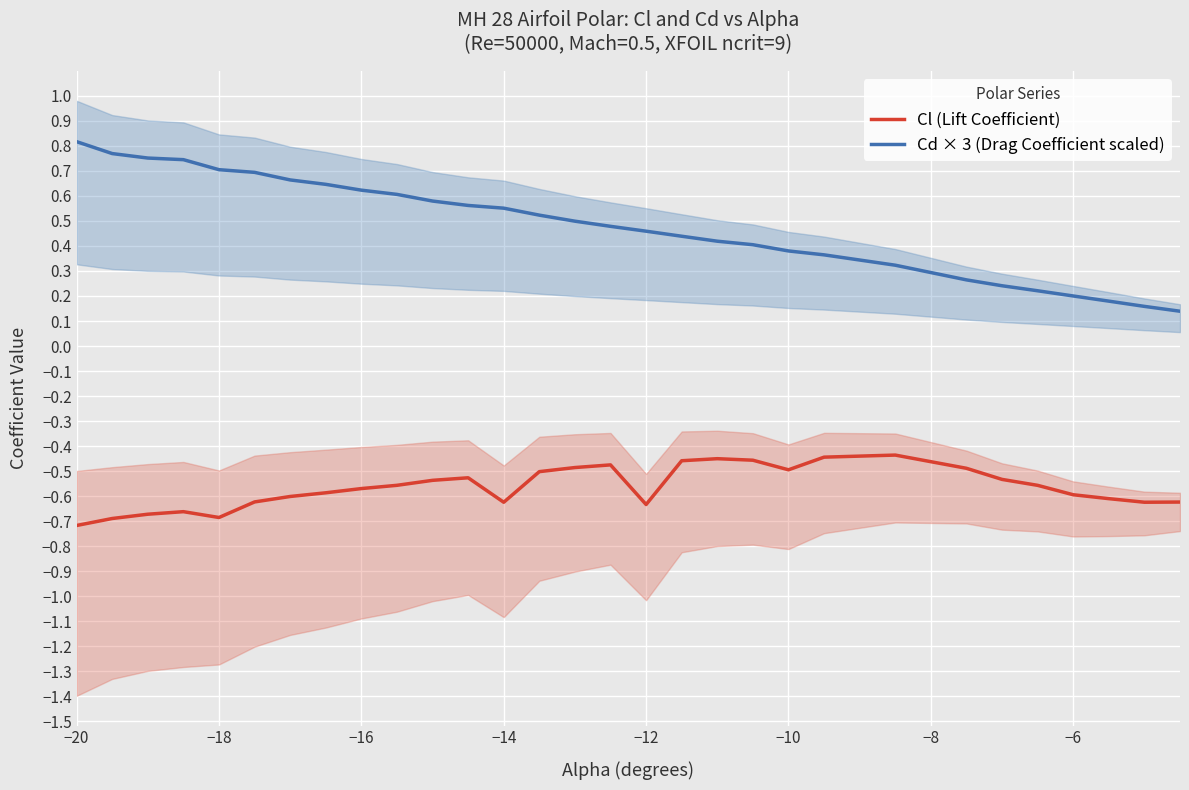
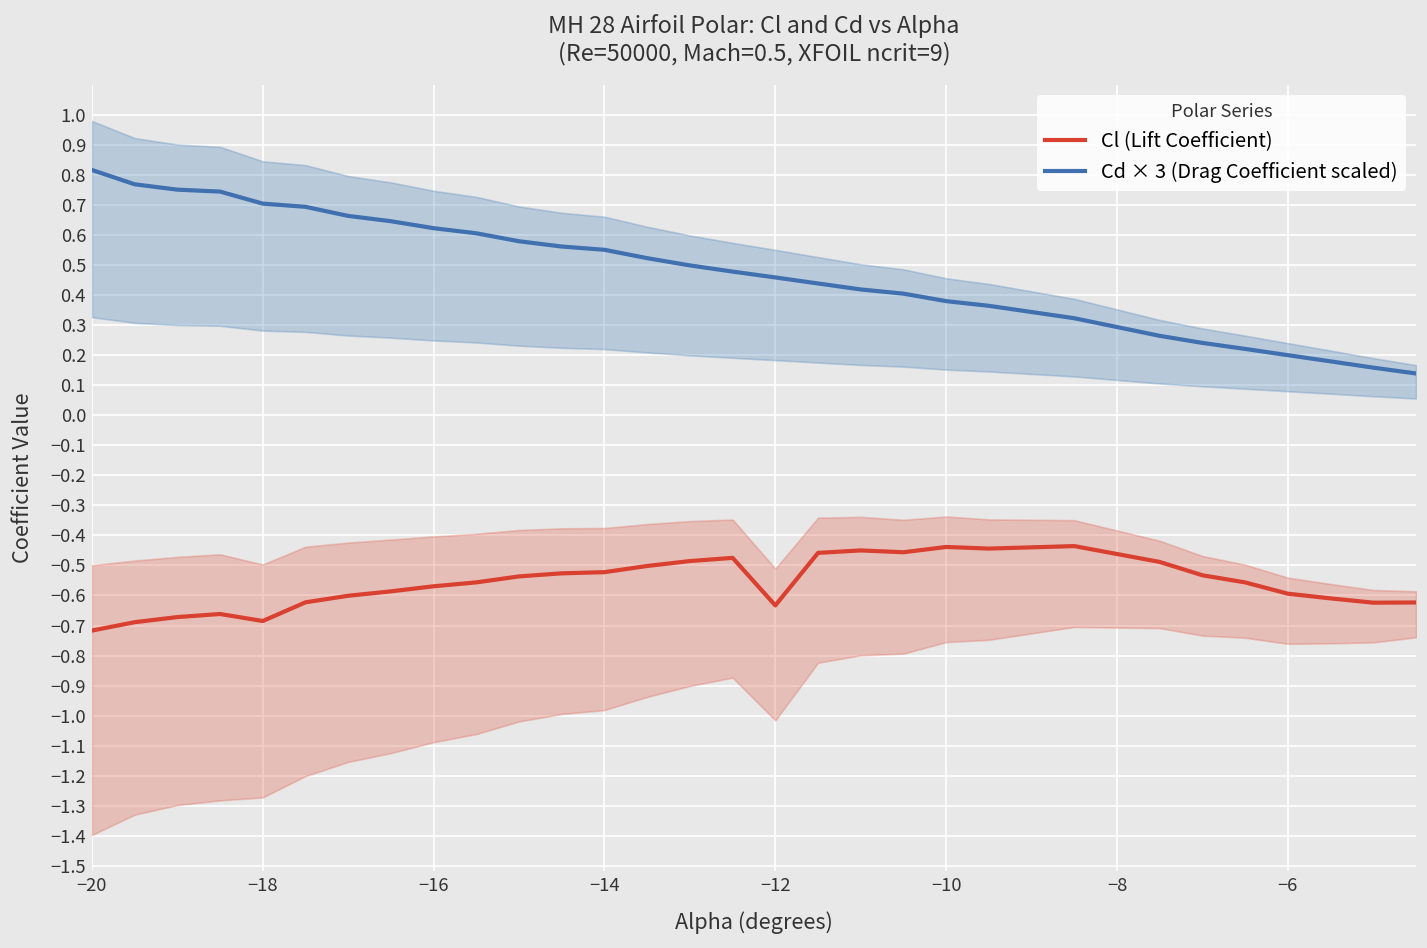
Cl (Lift Coefficient), −14: -0.62 -> -0.52
Cl (Lift Coefficient), −10: -0.49 -> -0.44
